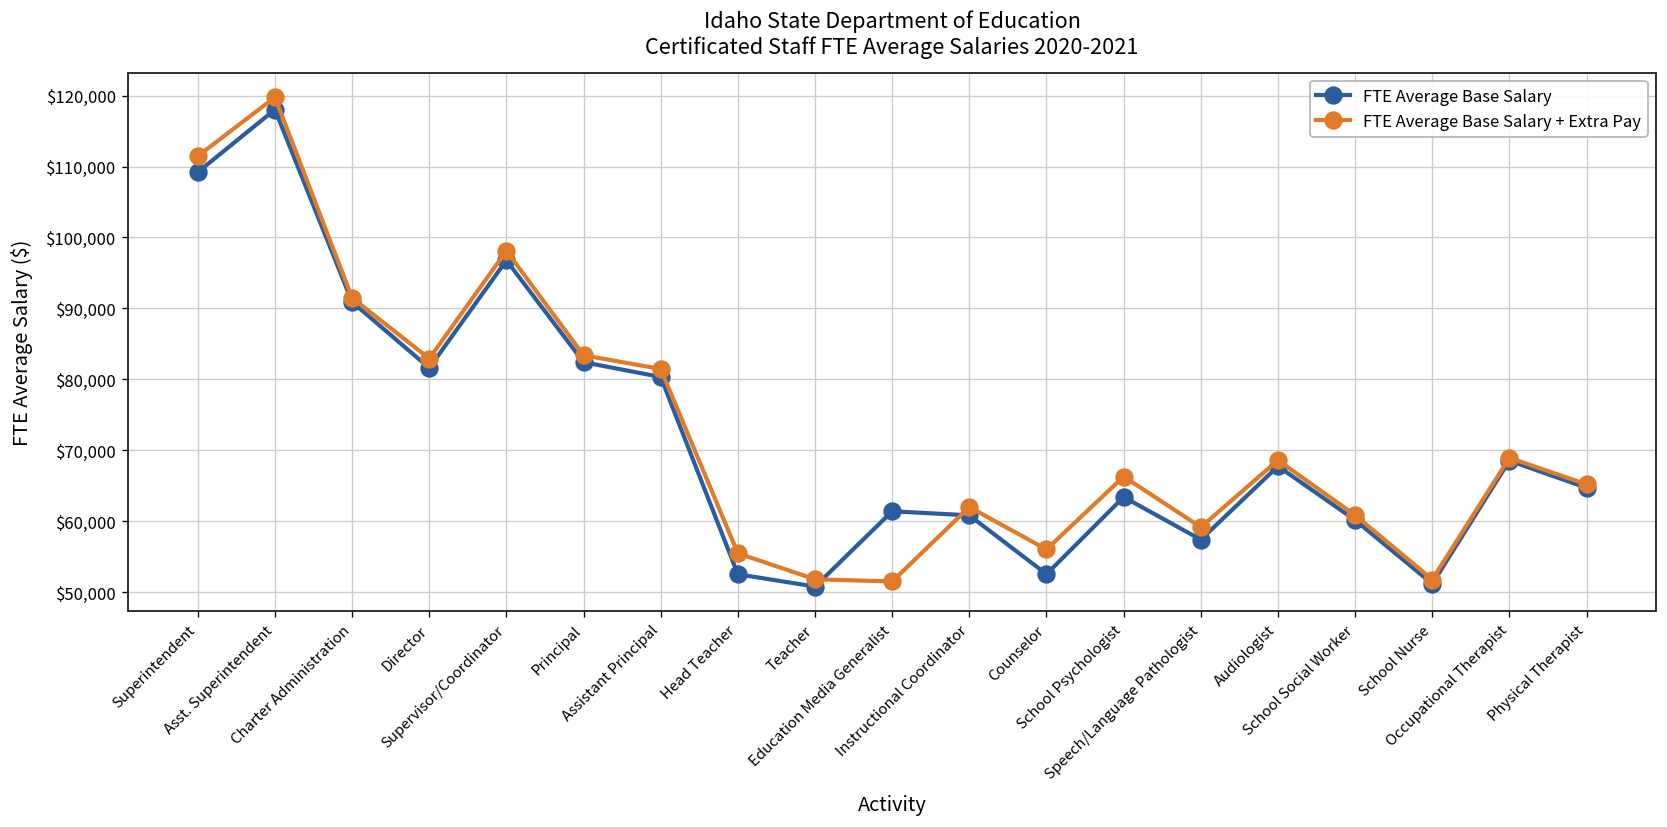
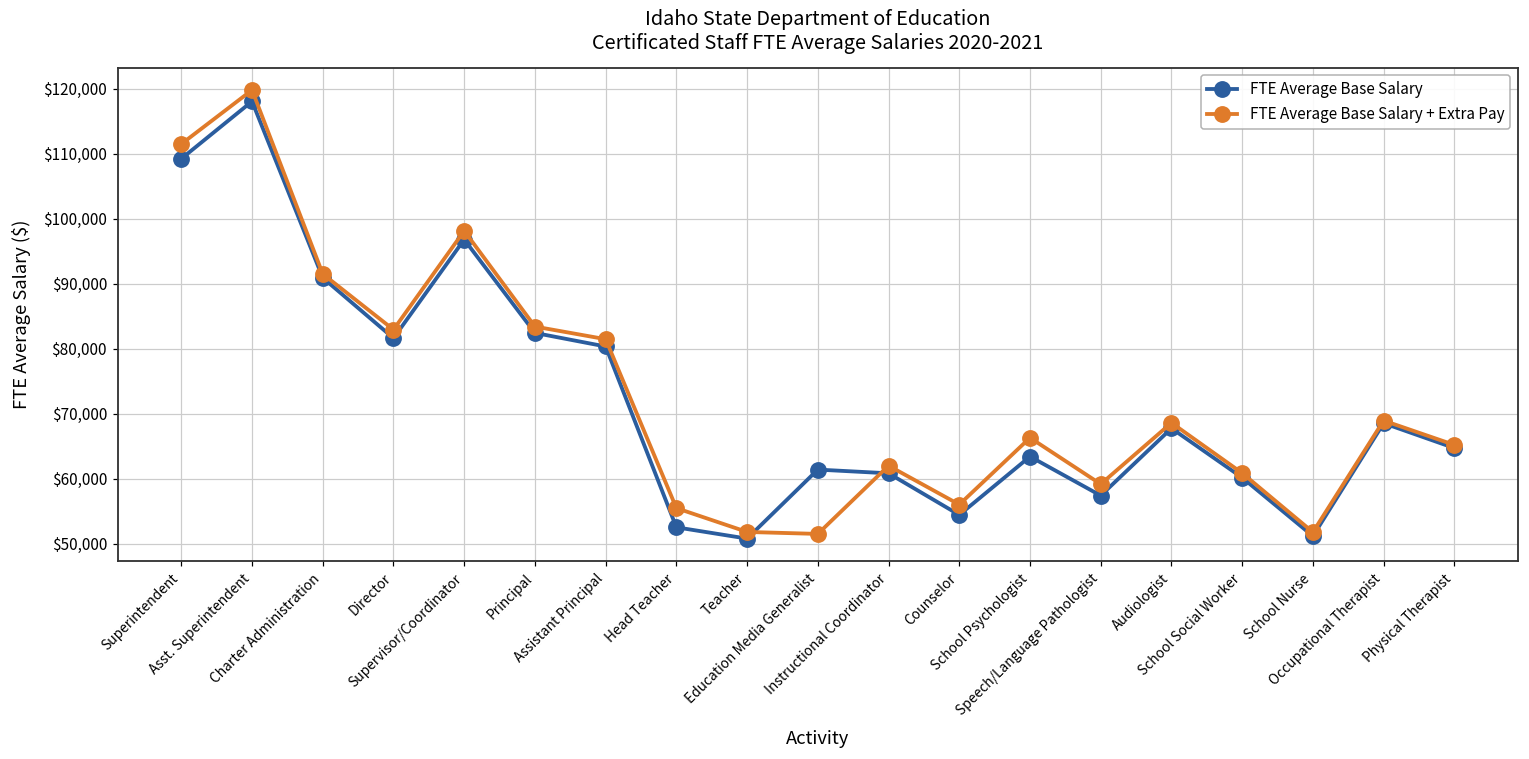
FTE Average Base Salary, Counselor: $53,000 -> $54,000
